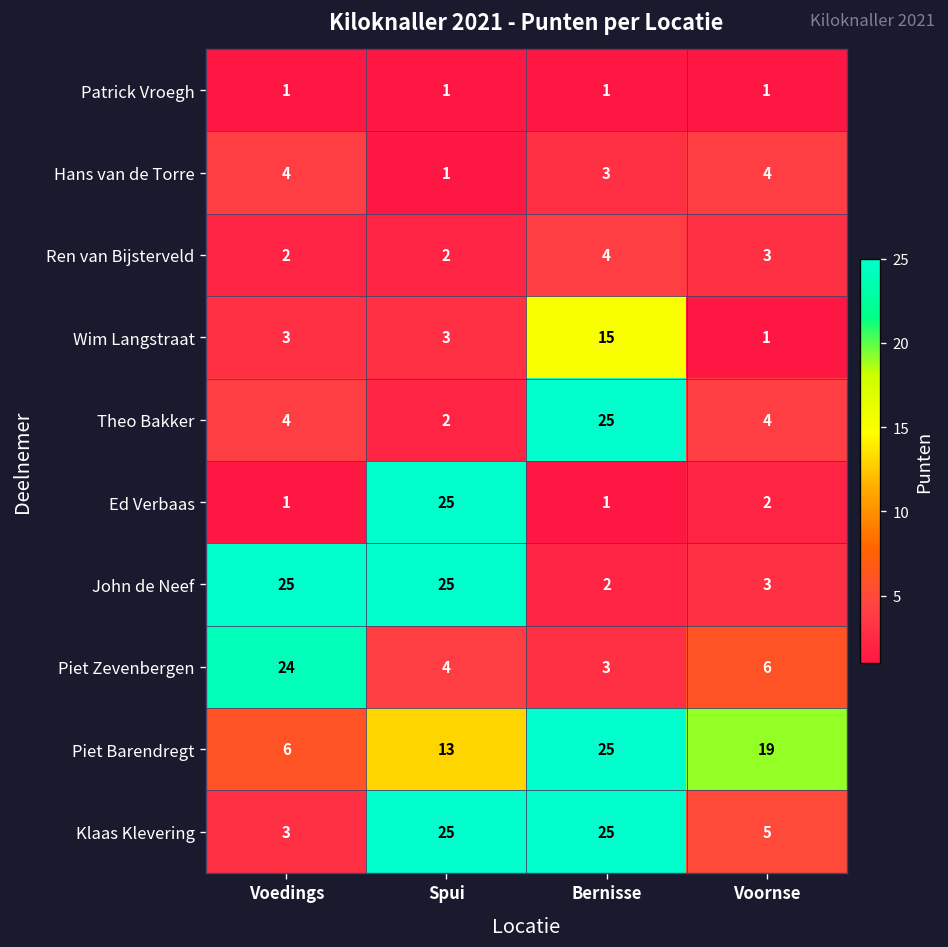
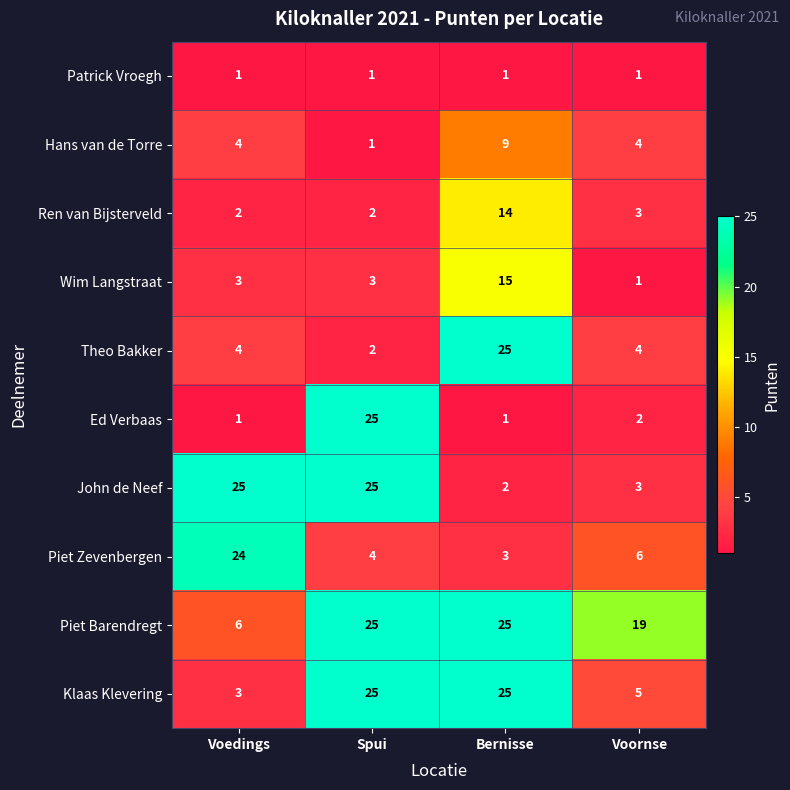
Hans van de Torre, Bernisse: 3 -> 9
Ren van Bijsterveld, Bernisse: 4 -> 14
Piet Barendregt, Spui: 13 -> 25
